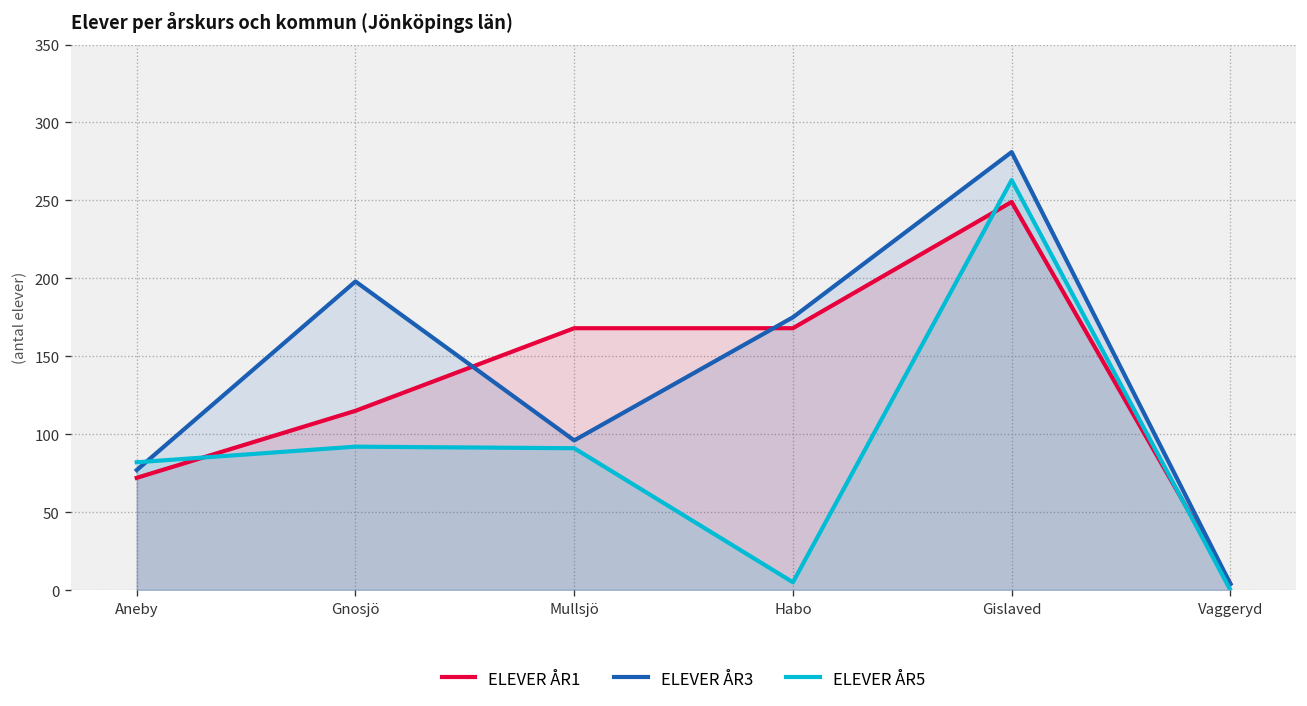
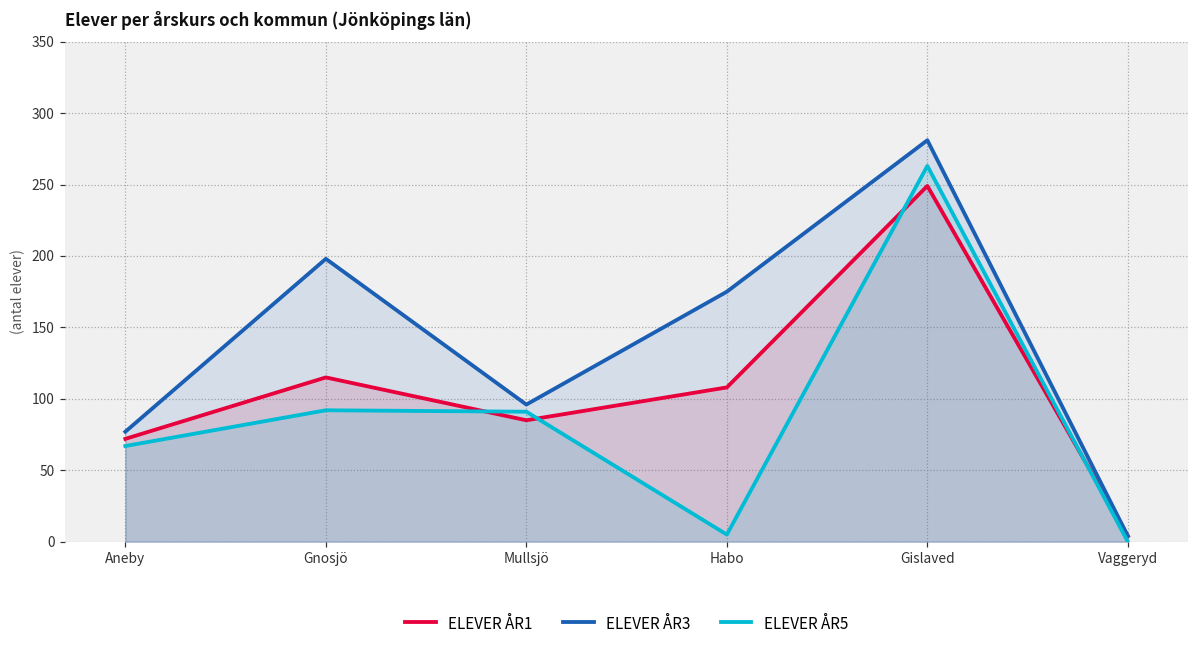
ELEVER ÅR5, Aneby: 82 -> 67
ELEVER ÅR1, Mullsjö: 168 -> 85
ELEVER ÅR1, Habo: 168 -> 108
